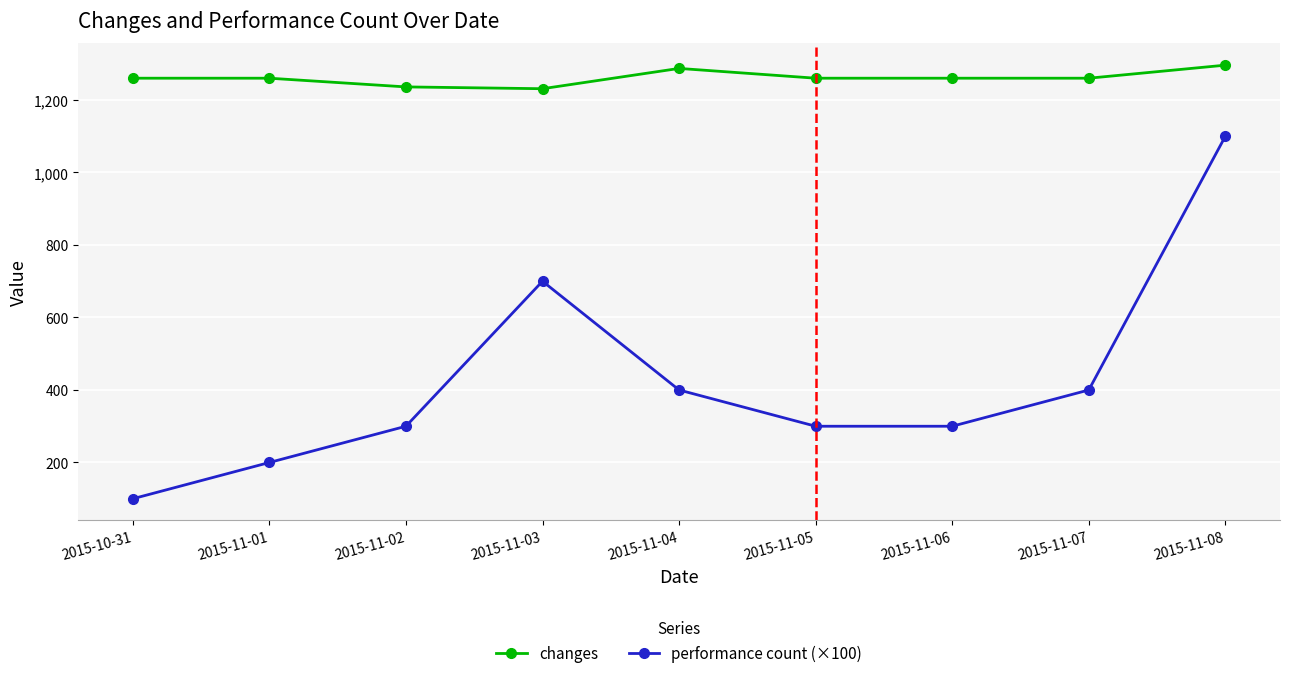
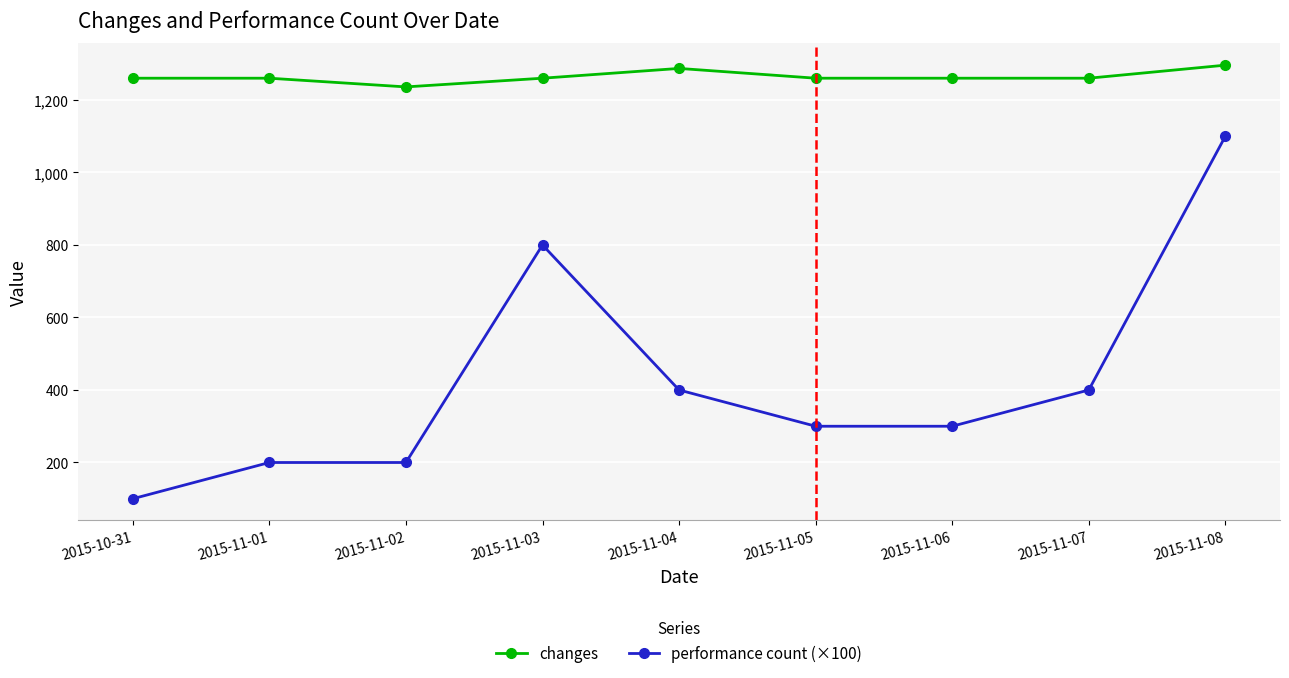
performance count (×100), 2015-11-02: 300 -> 200
changes, 2015-11-03: 1,230 -> 1,260
performance count (×100), 2015-11-03: 700 -> 800
